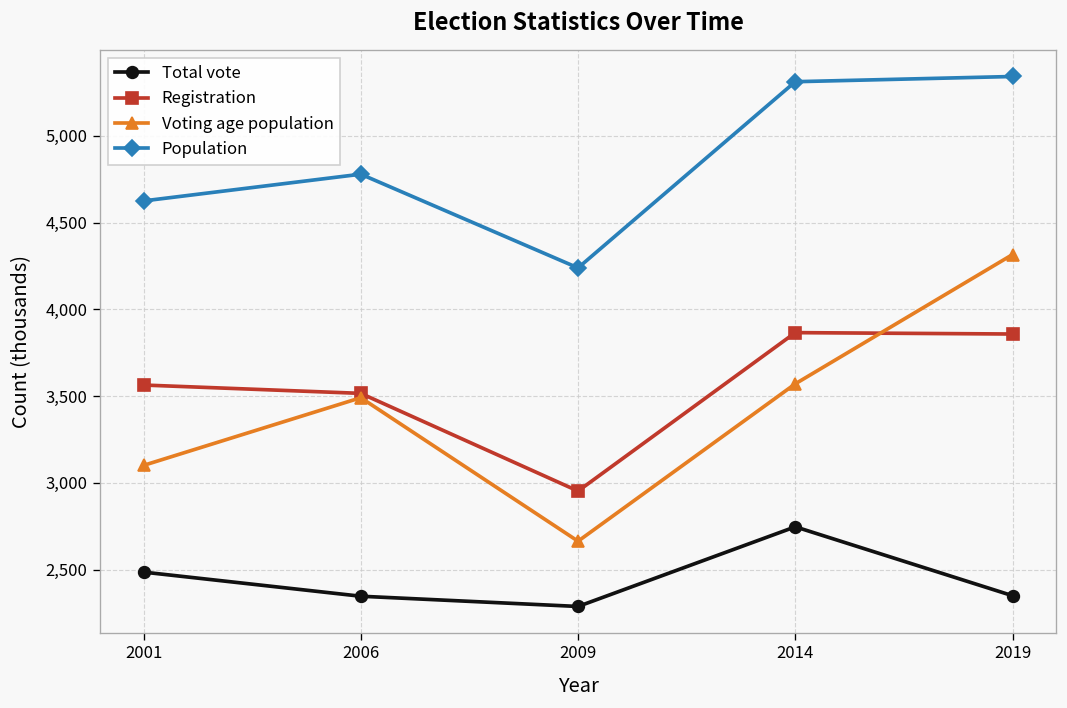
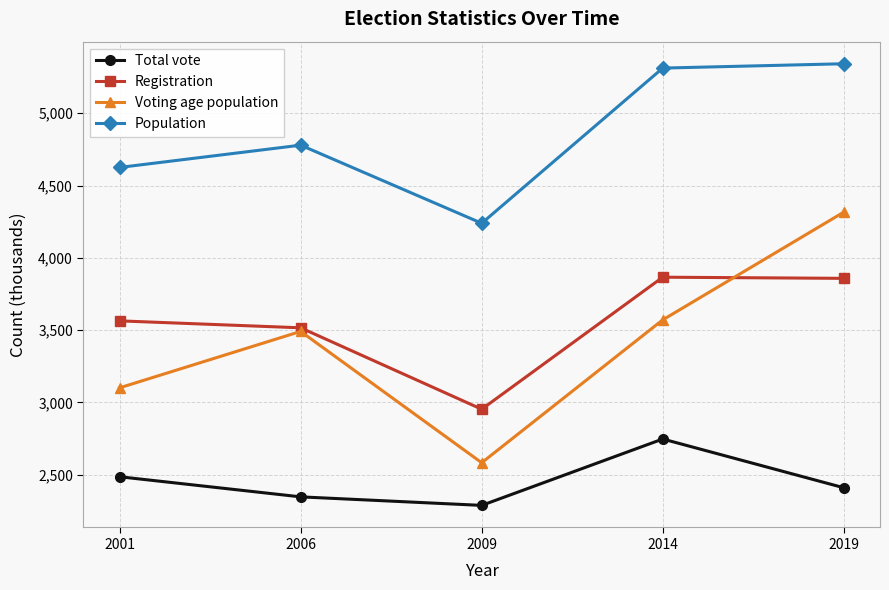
Voting age population, 2009: 2,660 -> 2,580
Total vote, 2019: 2,350 -> 2,410
